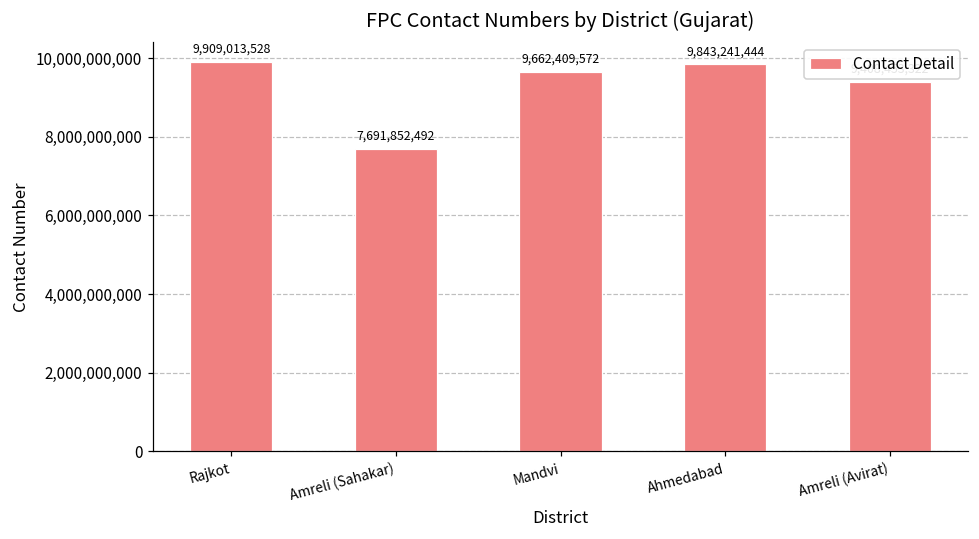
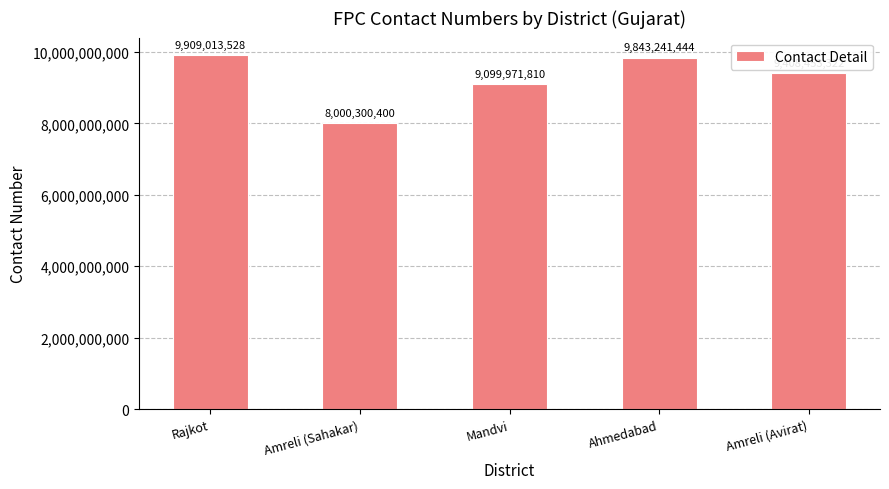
Amreli (Sahakar): 7,691,852,492 -> 8,000,300,400
Mandvi: 9,662,409,572 -> 9,099,971,810
